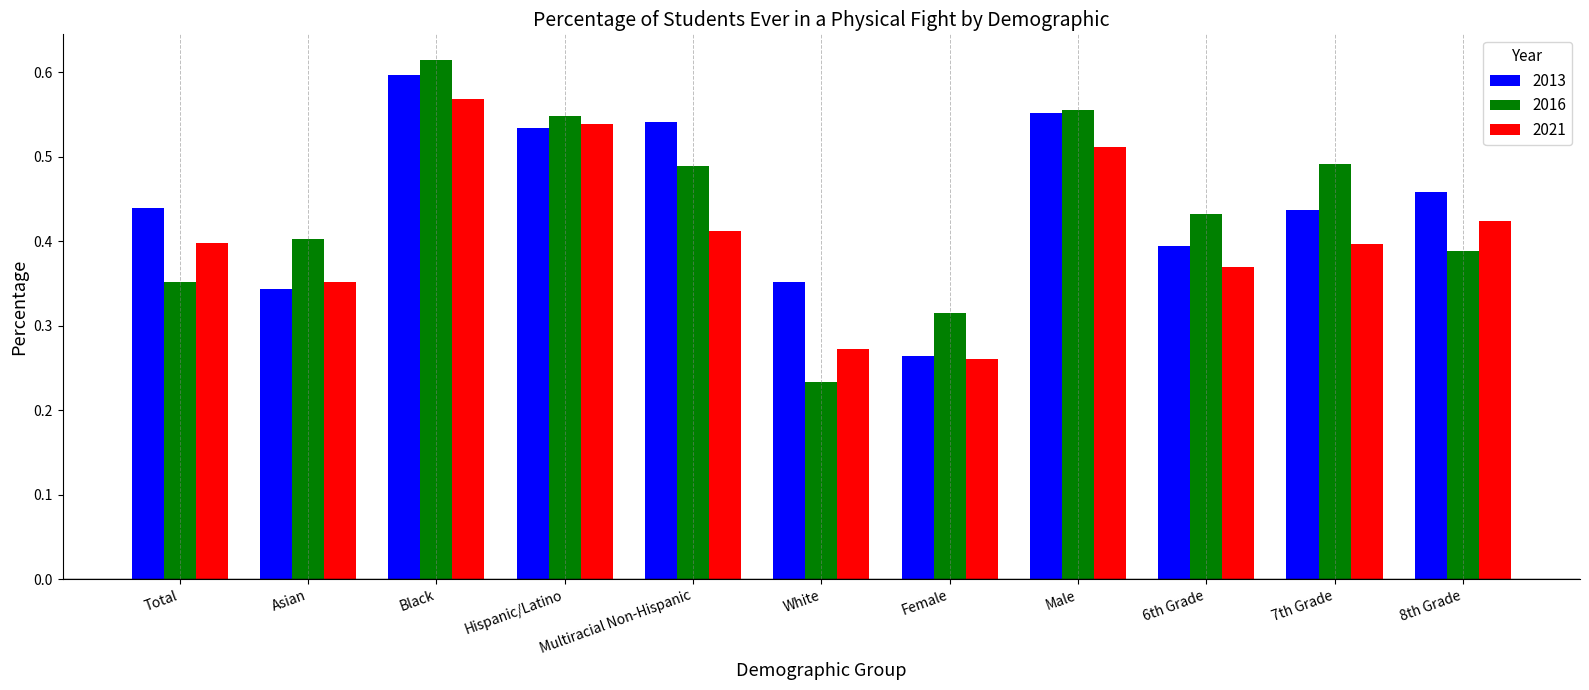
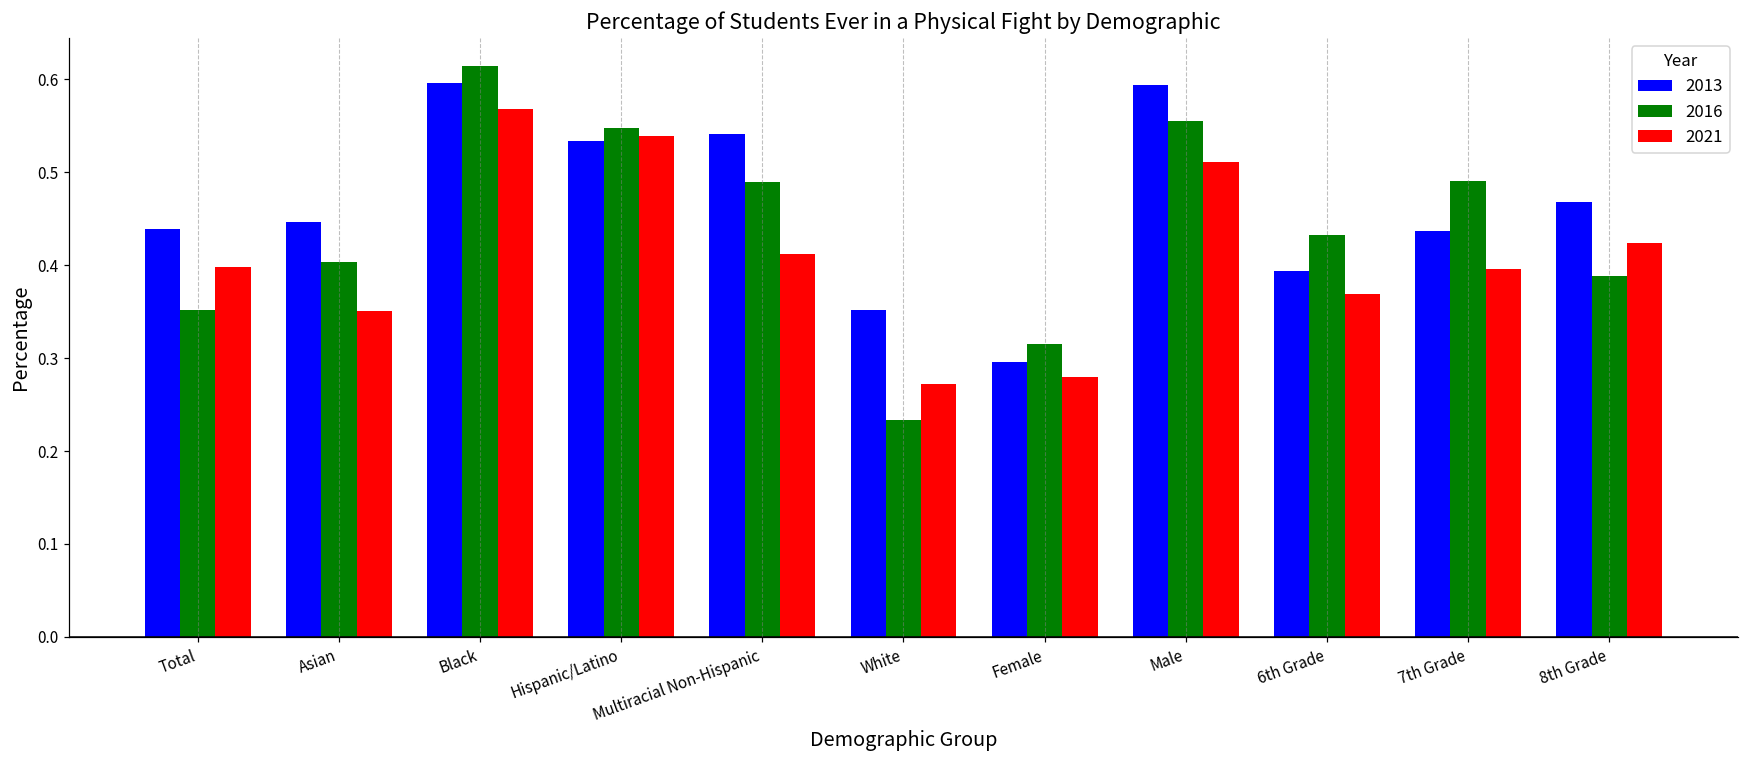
2013, Asian: 0.34 -> 0.45
2013, Female: 0.26 -> 0.30
2021, Female: 0.26 -> 0.28
2013, Male: 0.55 -> 0.59
2013, 8th Grade: 0.46 -> 0.47
